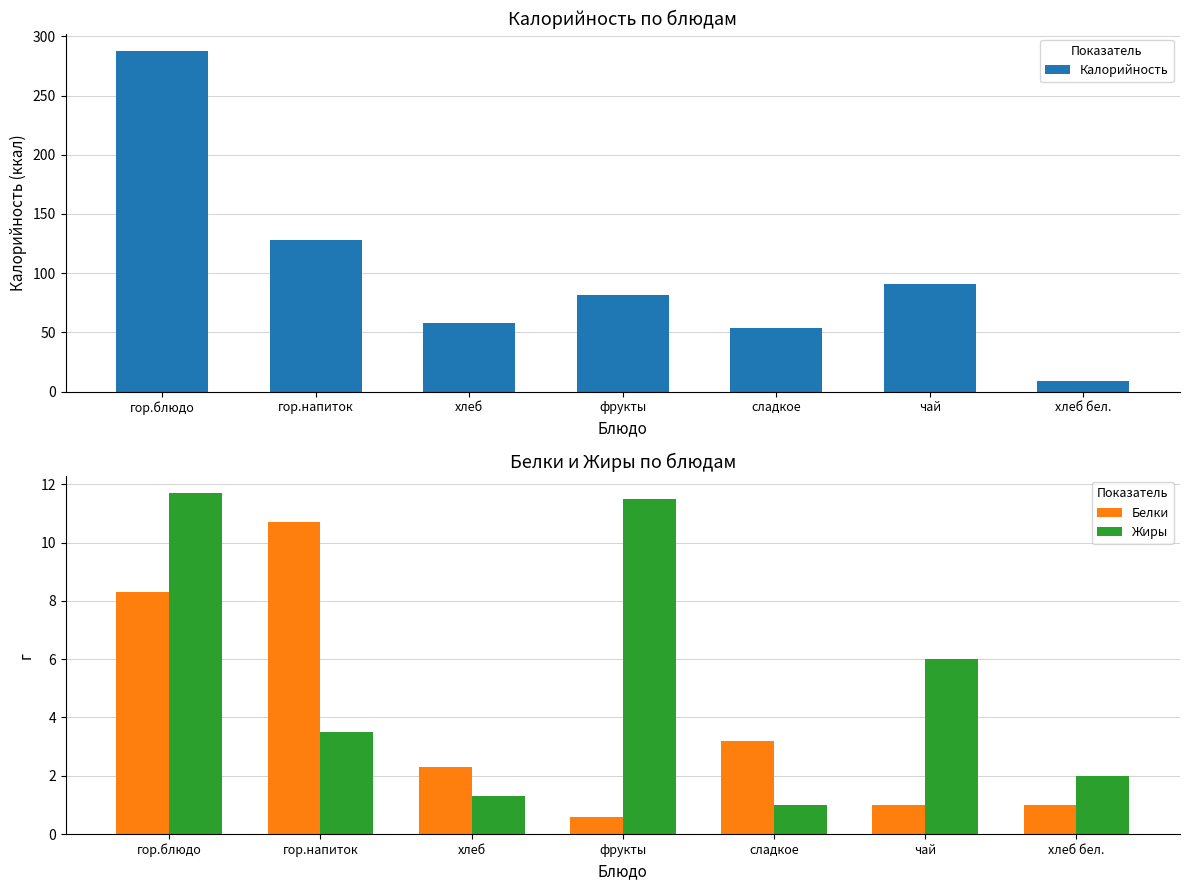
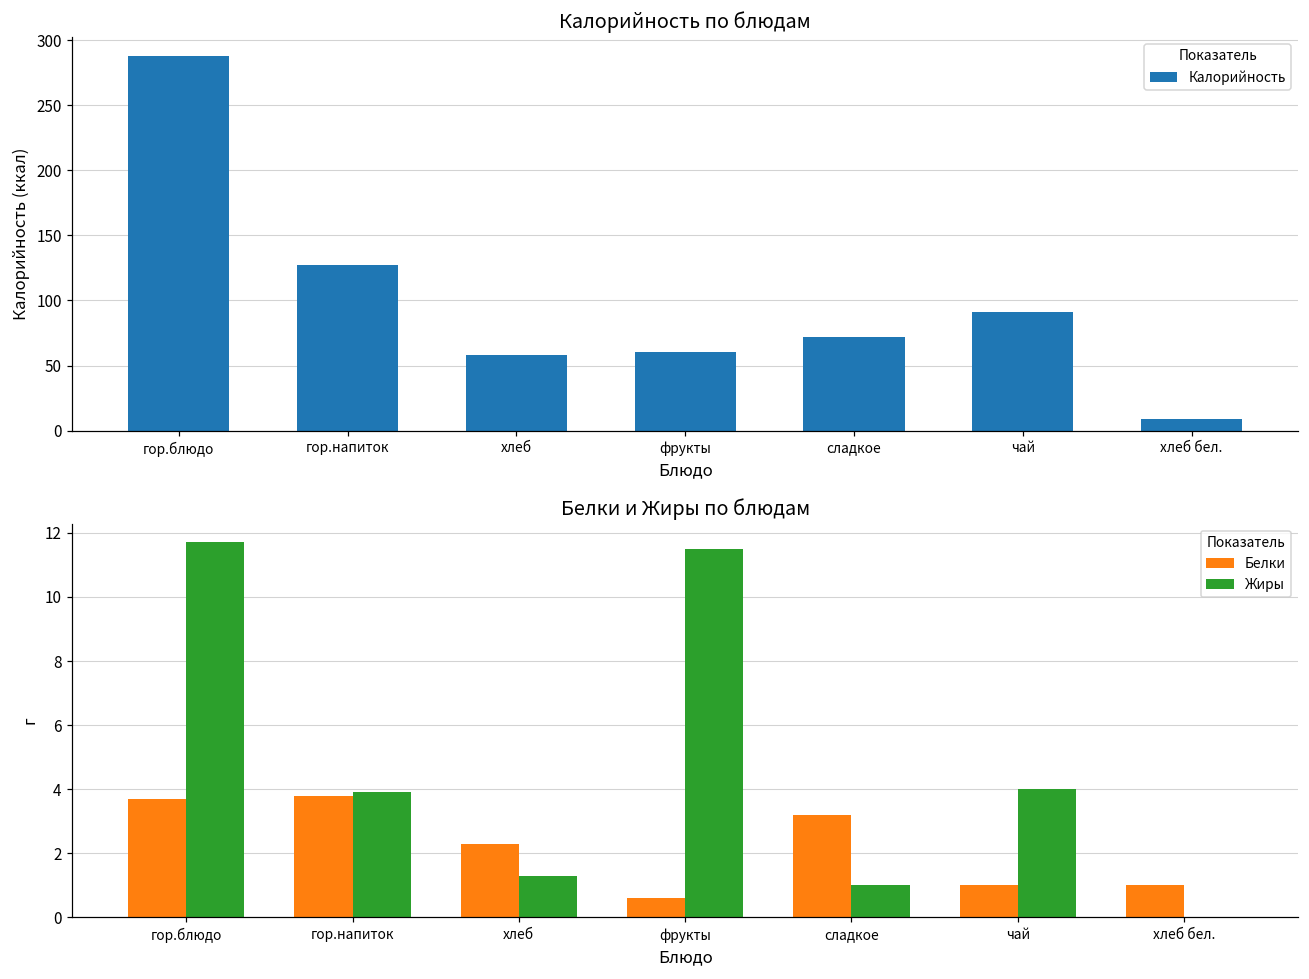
Калорийность по блюдам, фрукты: 82 -> 61
Калорийность по блюдам, сладкое: 53 -> 72
Белки и Жиры по блюдам, Белки, гор.блюдо: 8.3 -> 3.7
Белки и Жиры по блюдам, Белки, гор.напиток: 10.7 -> 3.8
Белки и Жиры по блюдам, Жиры, гор.напиток: 3.5 -> 3.9
Белки и Жиры по блюдам, Жиры, чай: 6 -> 4
Белки и Жиры по блюдам, Жиры, хлеб бел.: 2 -> 0
